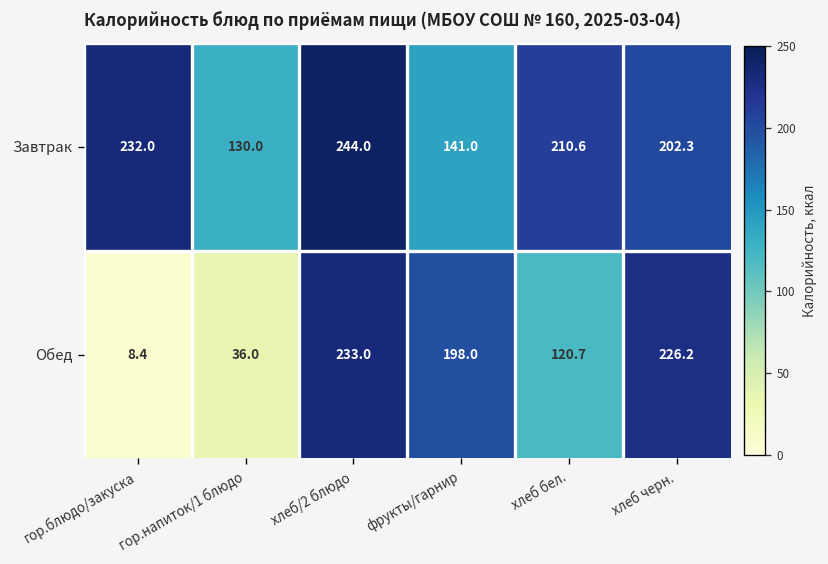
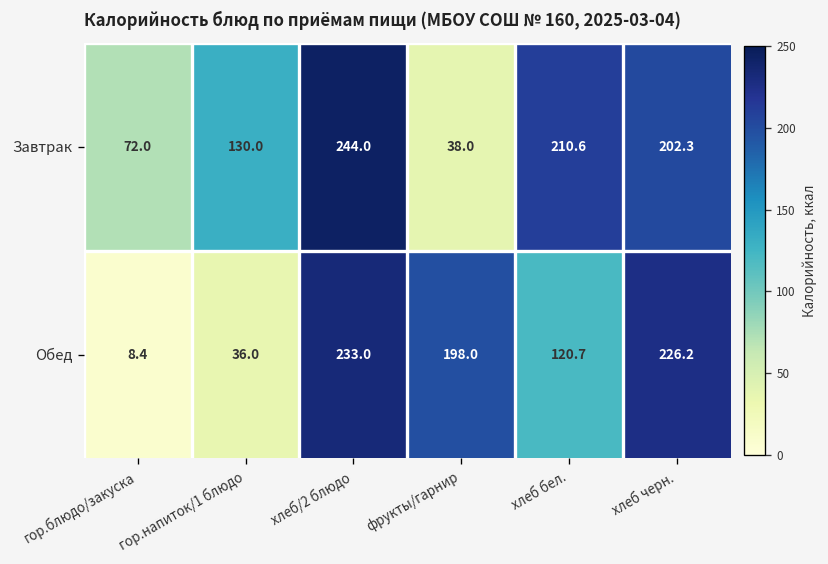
Завтрак, гор.блюдо/закуска: 232.0 -> 72.0
Завтрак, фрукты/гарнир: 141.0 -> 38.0
